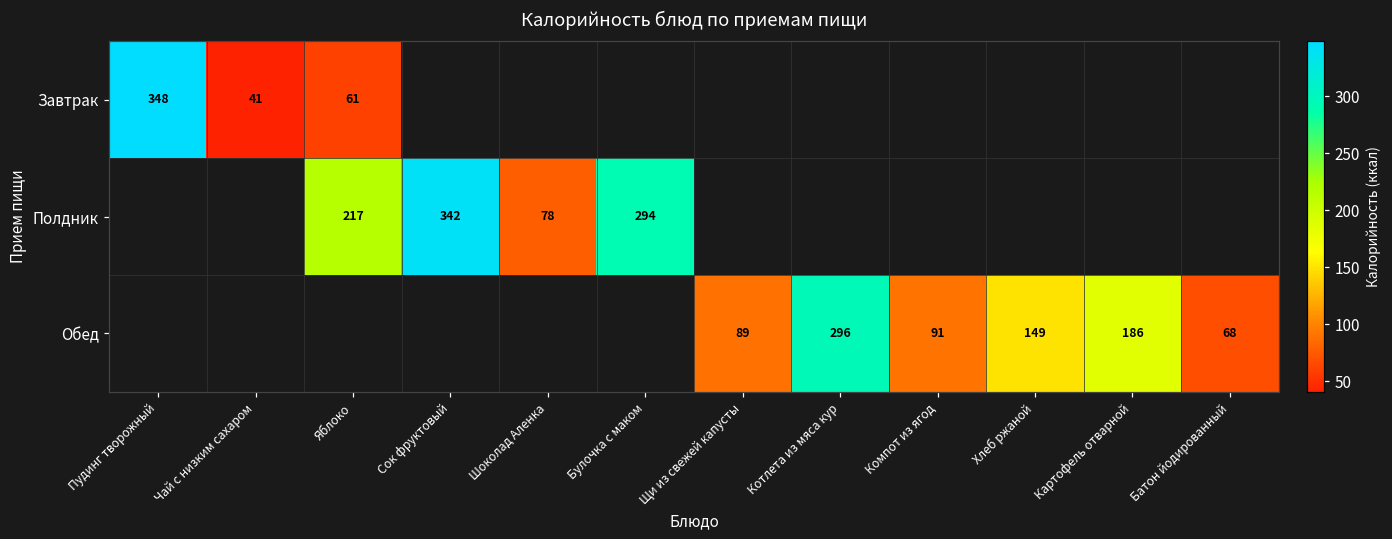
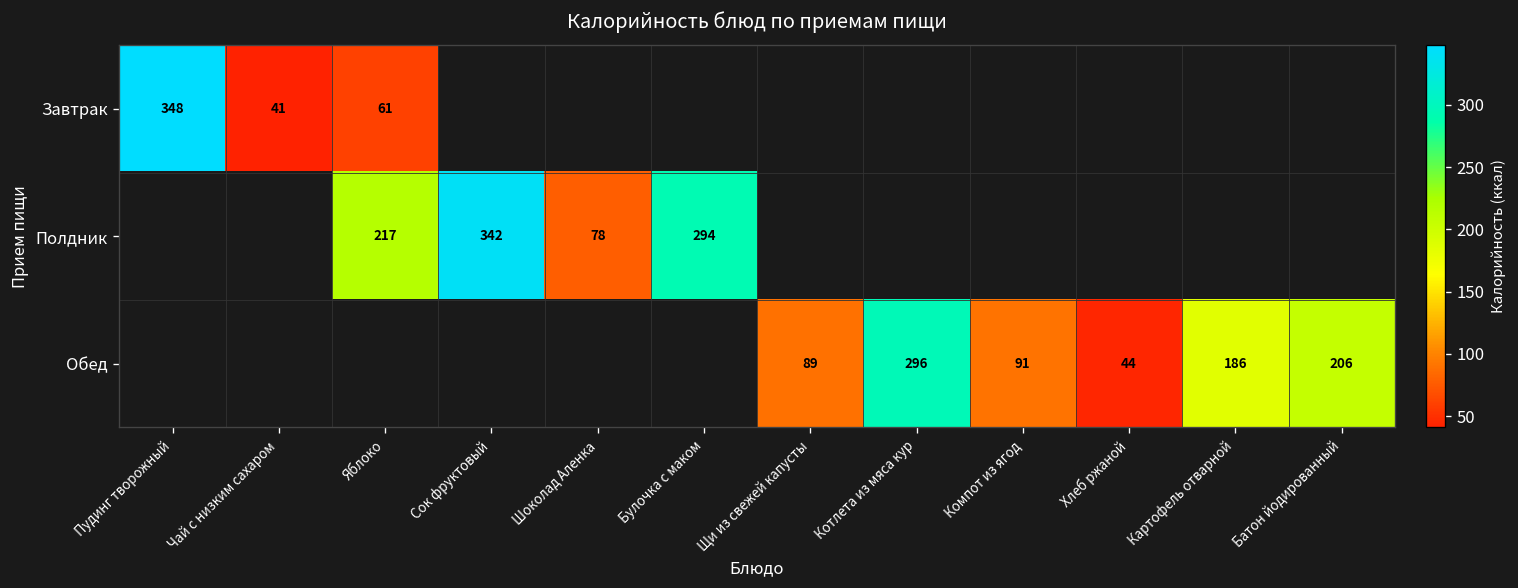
Обед, Хлеб ржаной: 149 -> 44
Обед, Батон йодированный: 68 -> 206
